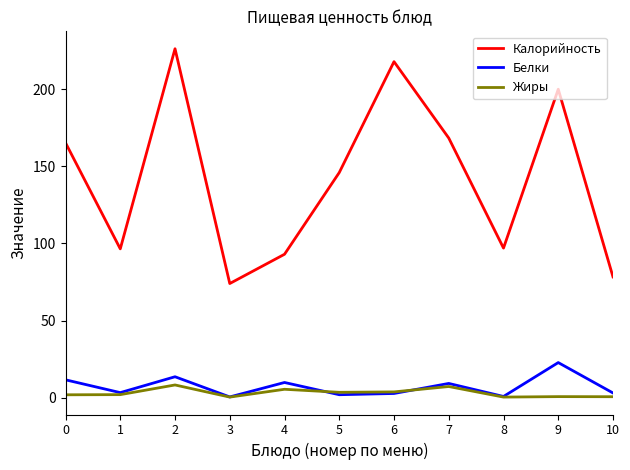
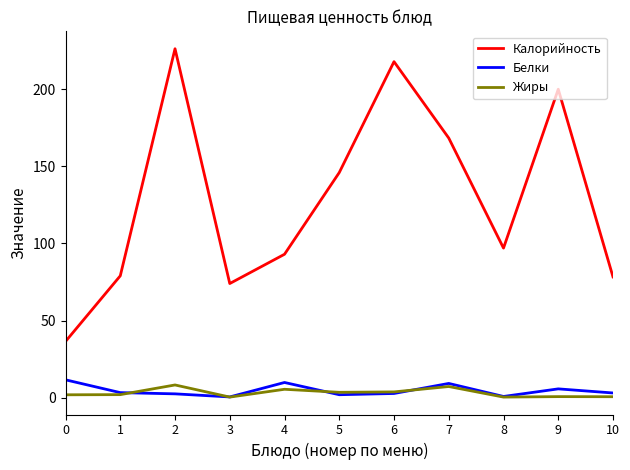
Калорийность, 0: 165 -> 36
Калорийность, 1: 97 -> 79
Белки, 2: 14 -> 2
Белки, 9: 23 -> 6
